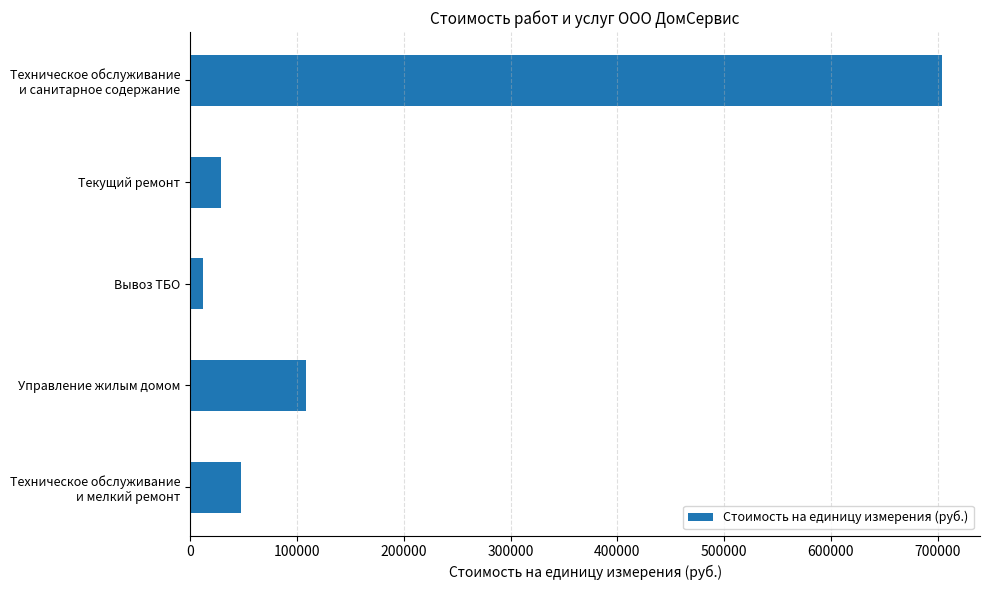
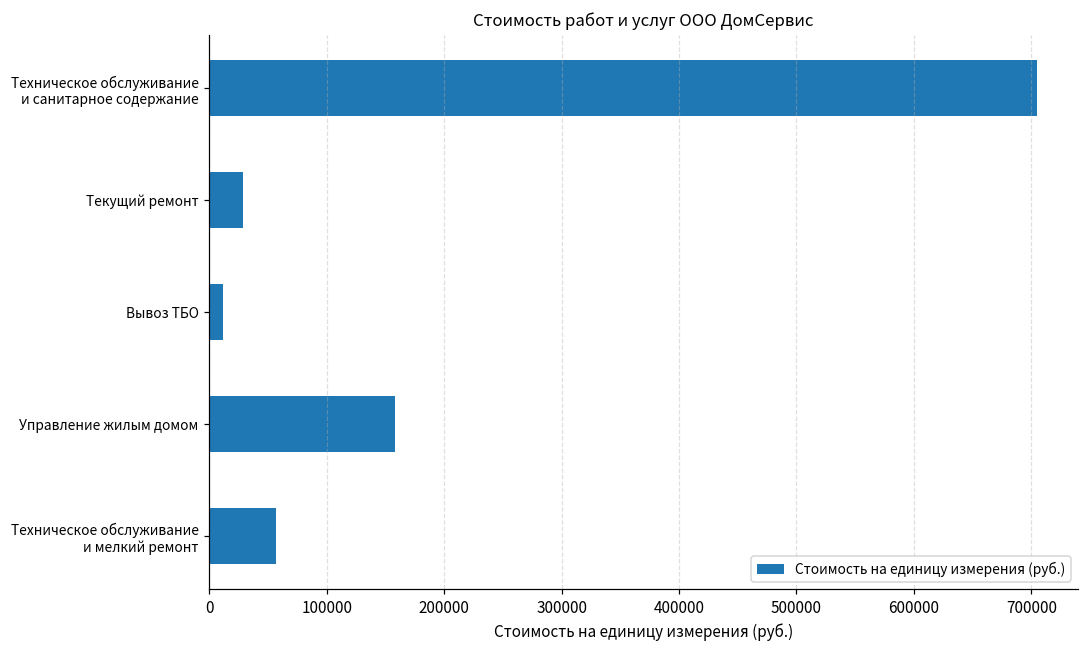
Управление жилым домом: 108000 -> 158000
Техническое обслуживание и мелкий ремонт: 48000 -> 57000
